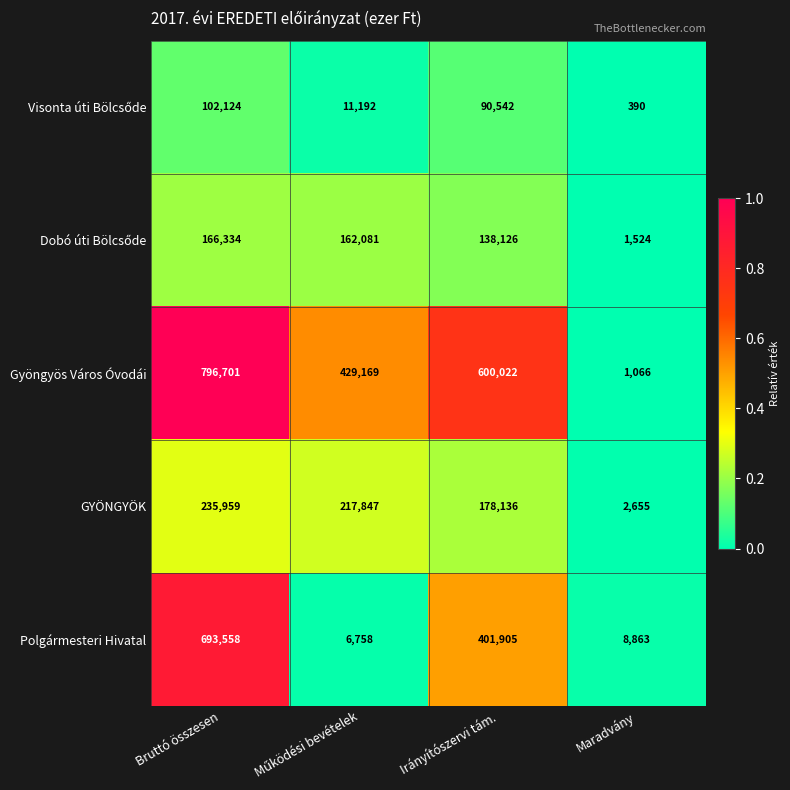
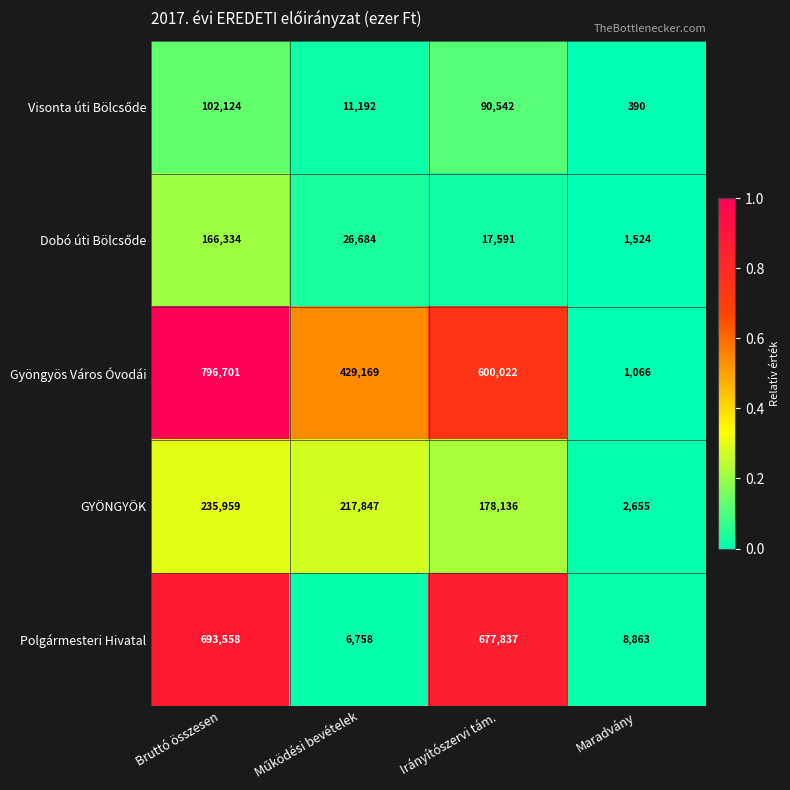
Dobó úti Bölcsőde, Működési bevételek: 162,081 -> 26,684
Dobó úti Bölcsőde, Irányítószervi tám.: 138,126 -> 17,591
Polgármesteri Hivatal, Irányítószervi tám.: 401,905 -> 677,837
